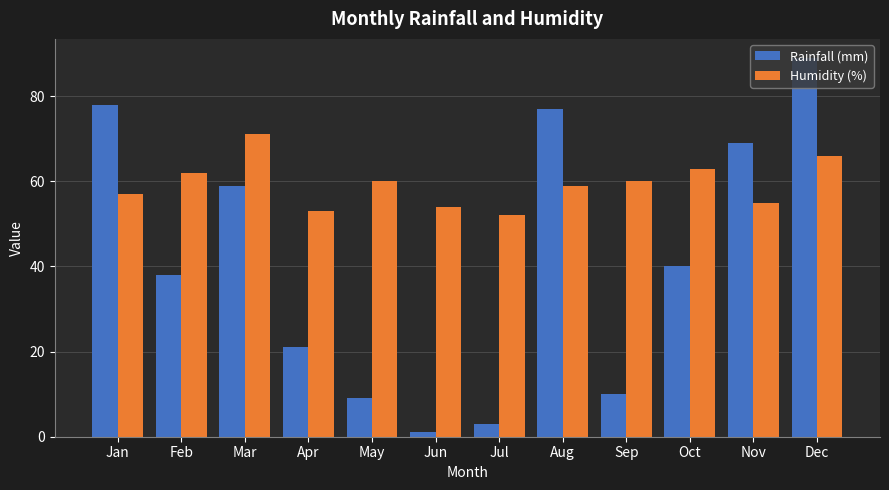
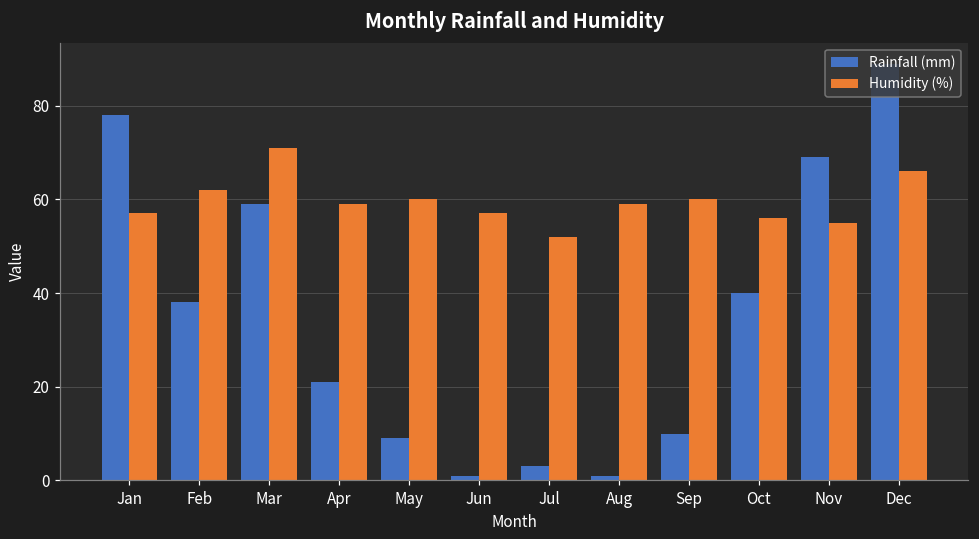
Humidity (%), Apr: 53 -> 59
Humidity (%), Jun: 54 -> 57
Rainfall (mm), Aug: 77 -> 1
Humidity (%), Oct: 63 -> 56
